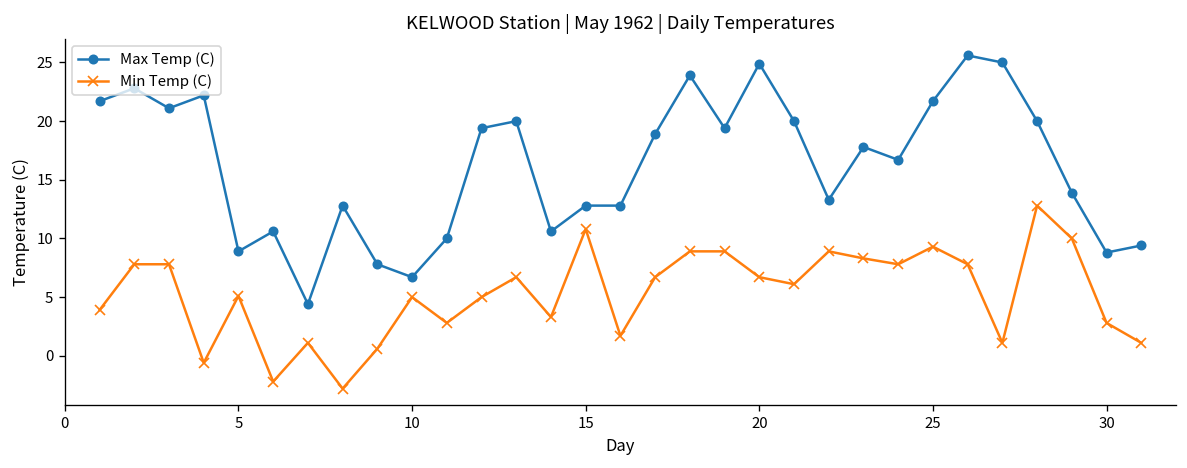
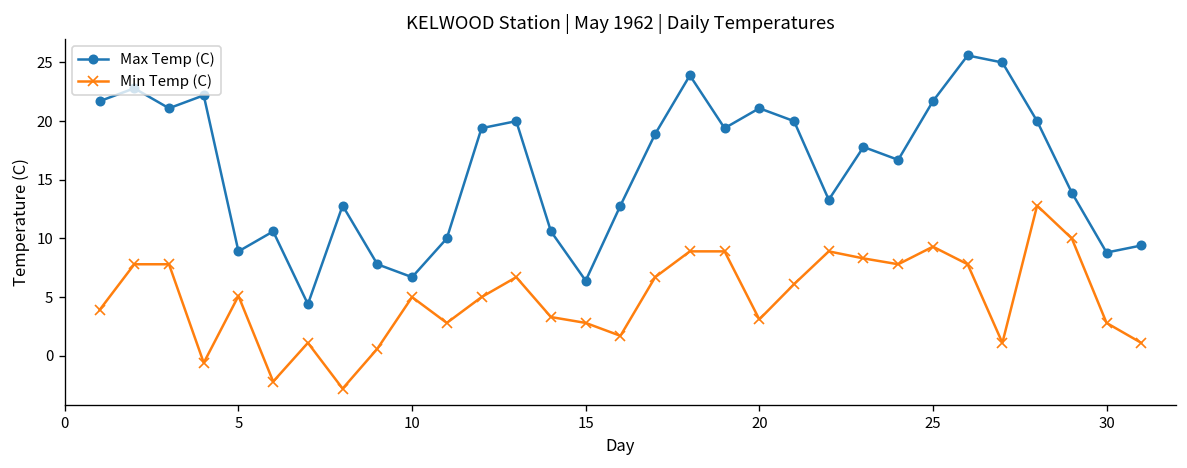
Max Temp (C), 15: 13 -> 6
Min Temp (C), 15: 11 -> 3
Max Temp (C), 20: 25 -> 21
Min Temp (C), 20: 7 -> 3
